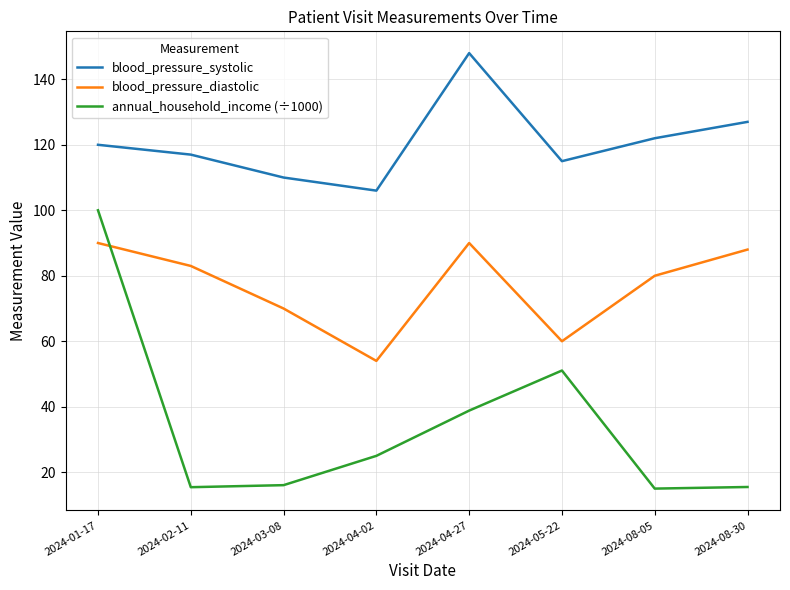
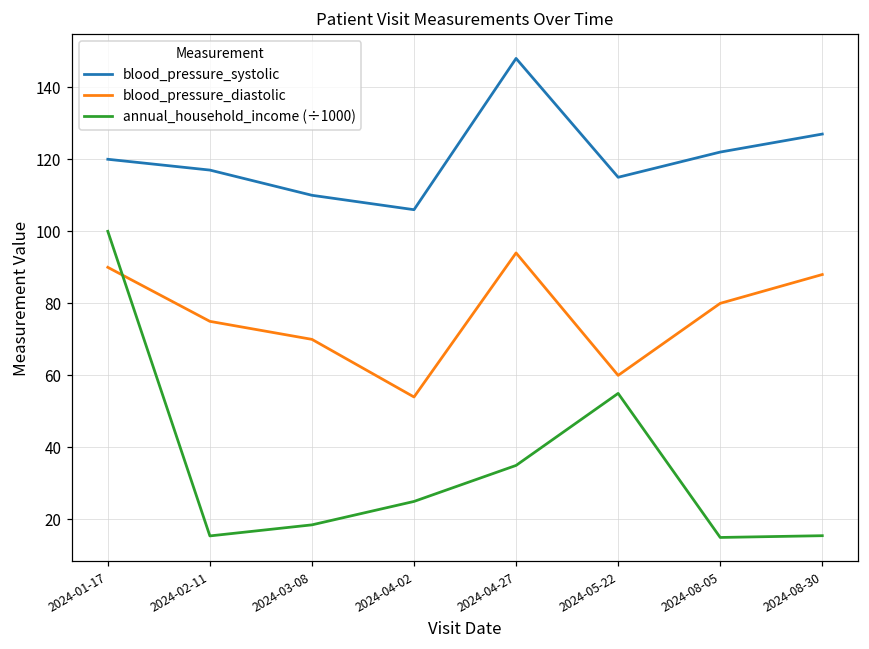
blood_pressure_diastolic, 2024-02-11: 83 -> 75
annual_household_income (÷1000), 2024-03-08: 16 -> 19
blood_pressure_diastolic, 2024-04-27: 90 -> 94
annual_household_income (÷1000), 2024-04-27: 39 -> 35
annual_household_income (÷1000), 2024-05-22: 51 -> 55
